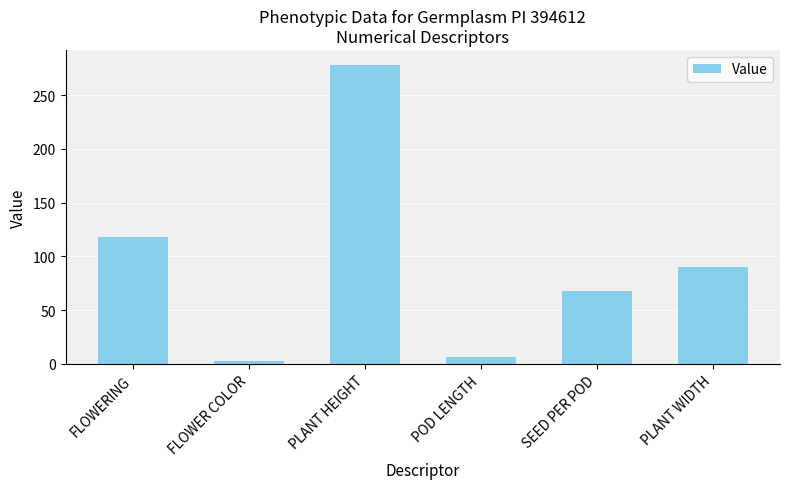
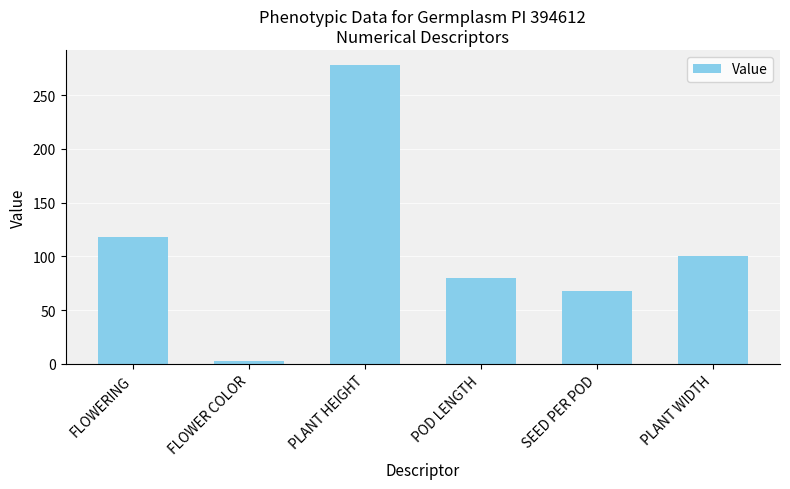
POD LENGTH: 6 -> 80
PLANT WIDTH: 90 -> 100
